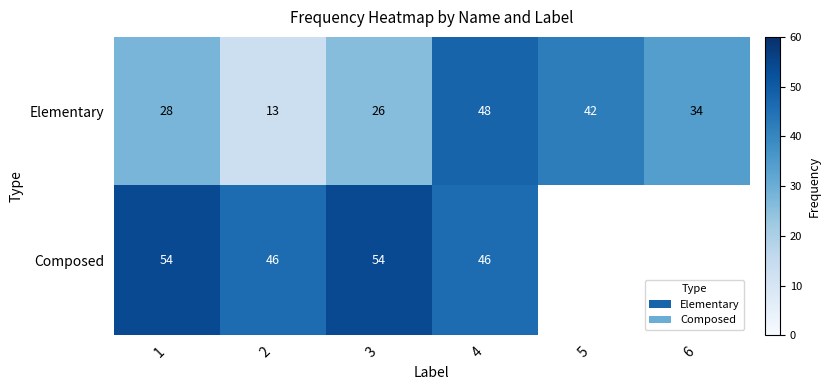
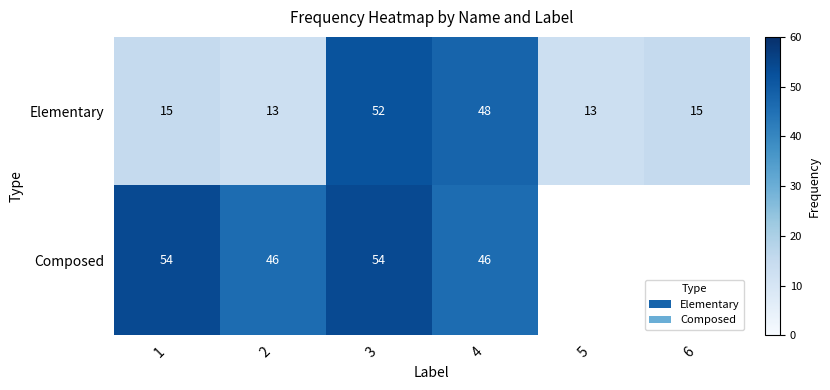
Elementary, 1: 28 -> 15
Elementary, 3: 26 -> 52
Elementary, 5: 42 -> 13
Elementary, 6: 34 -> 15
